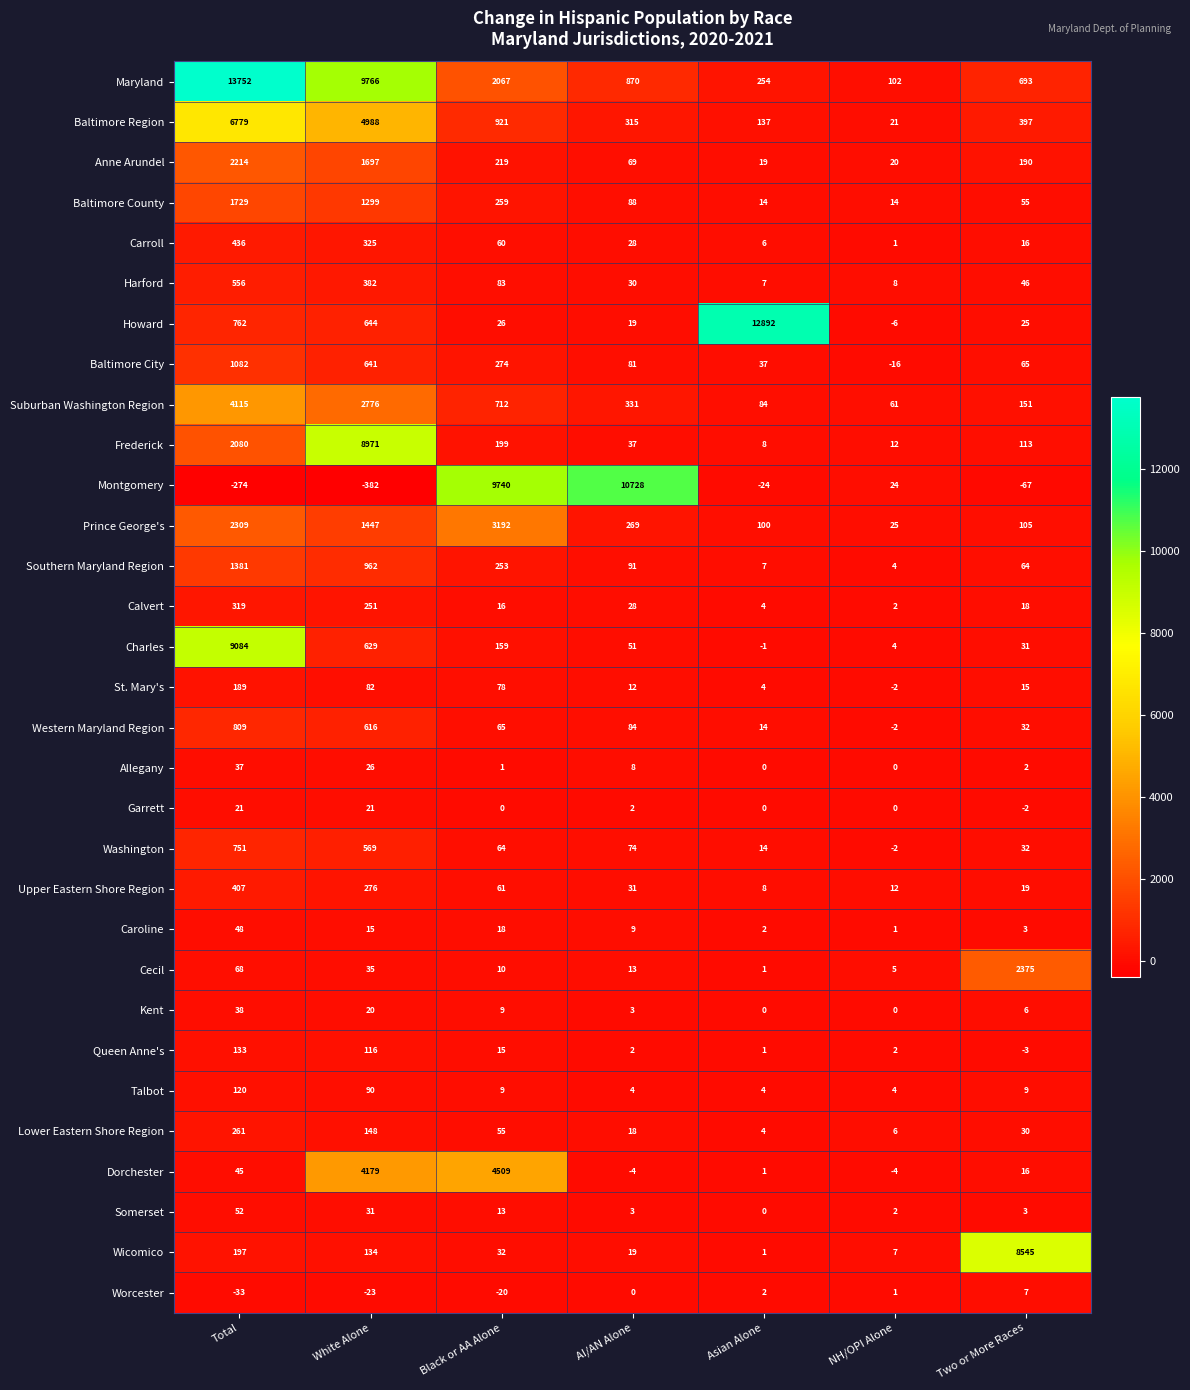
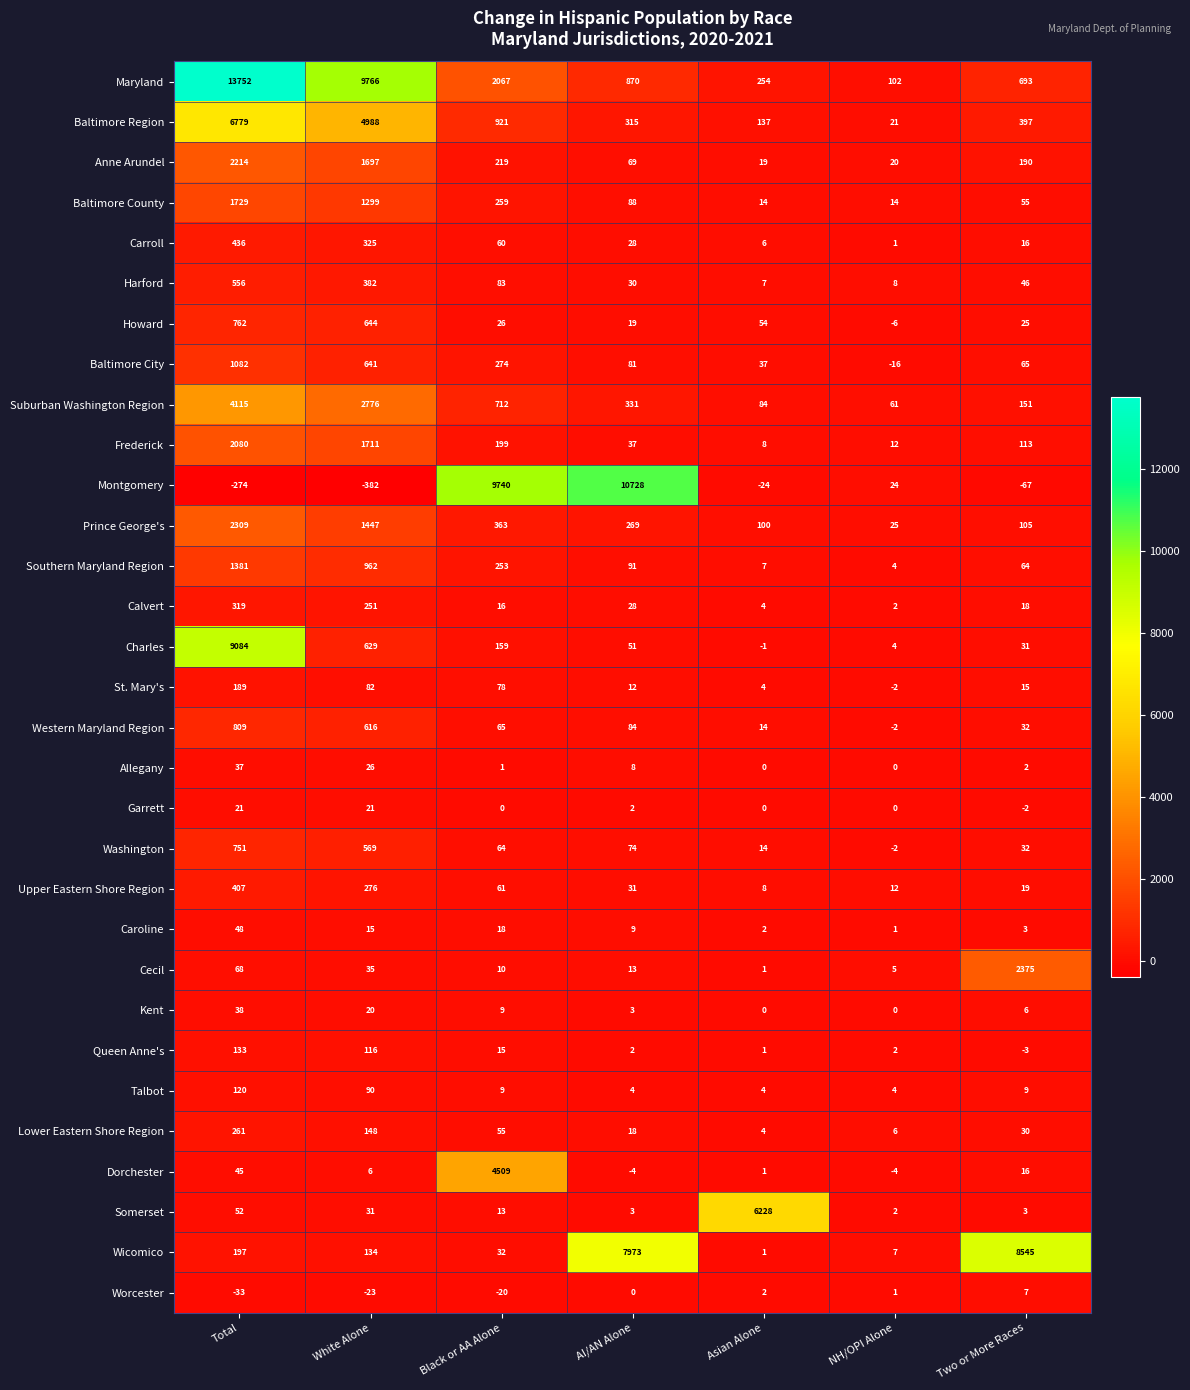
Howard, Asian Alone: 12892 -> 54
Frederick, White Alone: 8971 -> 1711
Prince George's, Black or AA Alone: 3192 -> 363
Dorchester, White Alone: 4179 -> 6
Somerset, Asian Alone: 0 -> 6228
Wicomico, AI/AN Alone: 19 -> 7973
